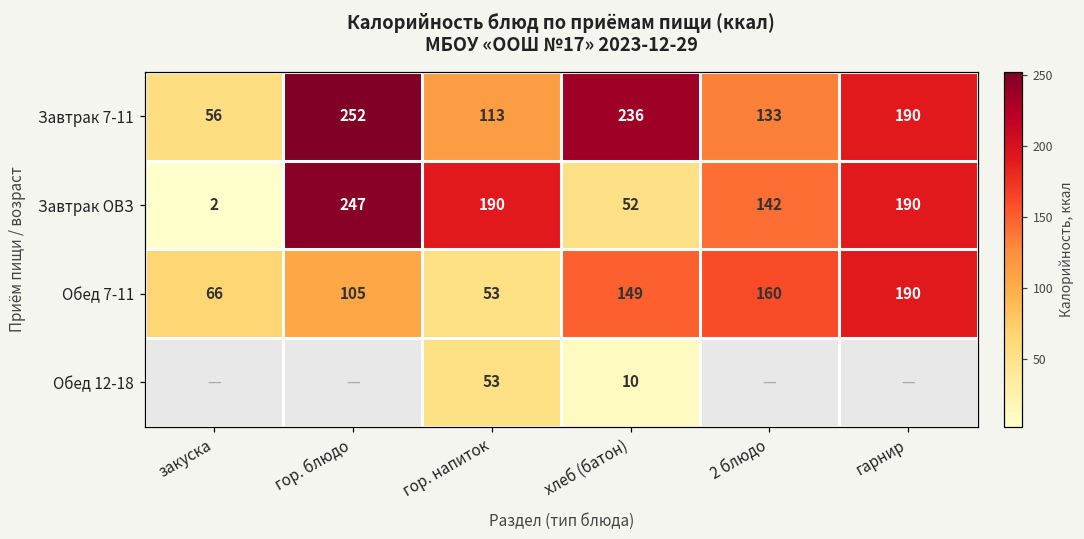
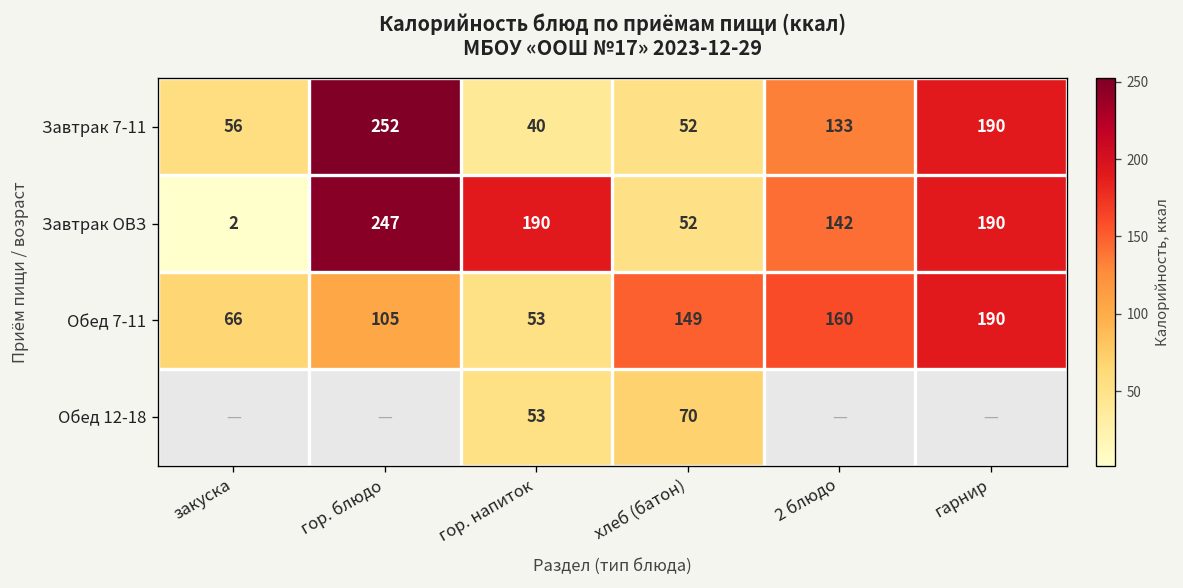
Завтрак 7-11, гор. напиток: 113 -> 40
Завтрак 7-11, хлеб (батон): 236 -> 52
Обед 12-18, хлеб (батон): 10 -> 70
